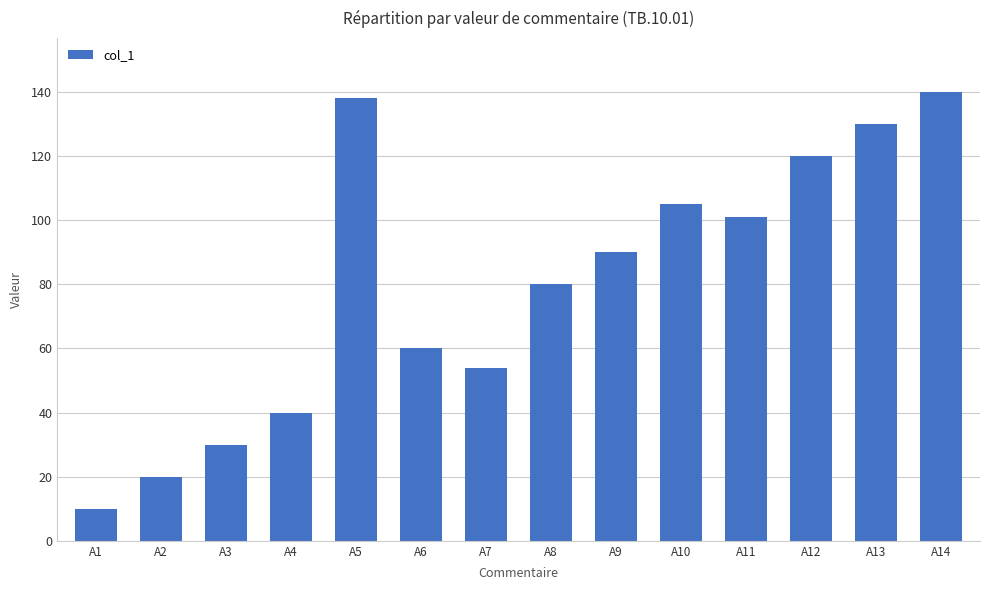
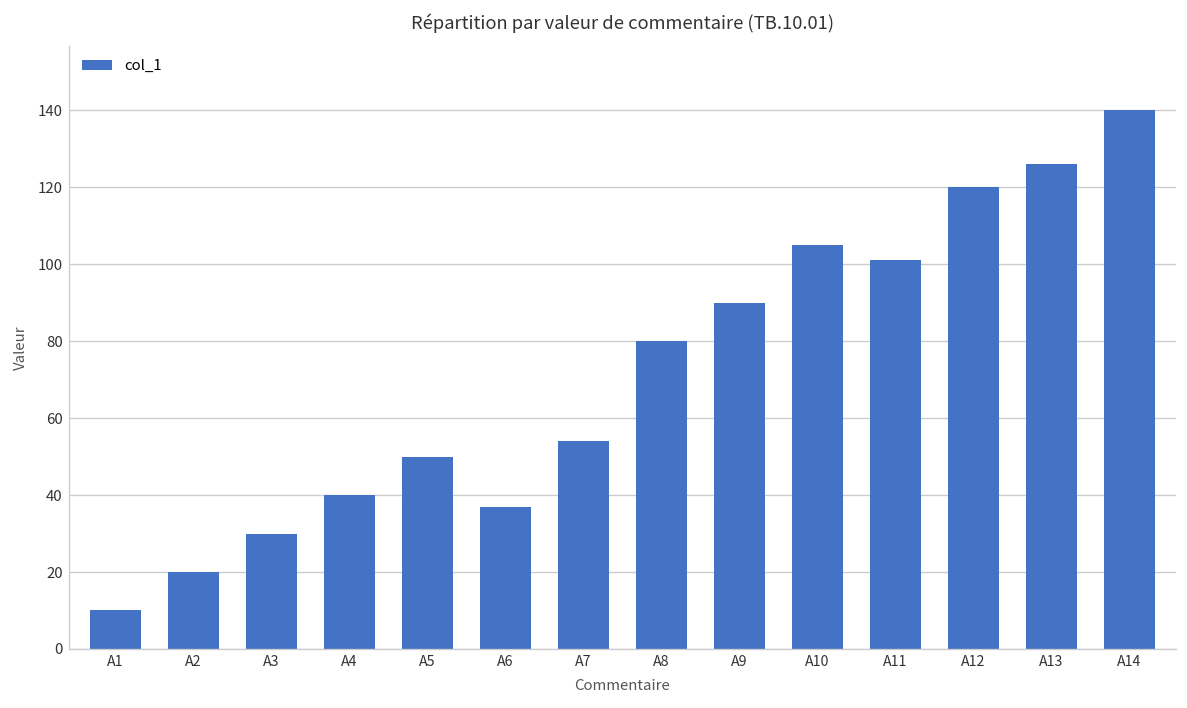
A5: 138 -> 50
A6: 60 -> 37
A13: 130 -> 126
